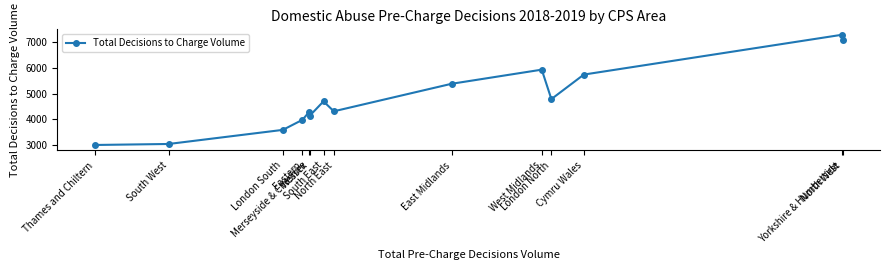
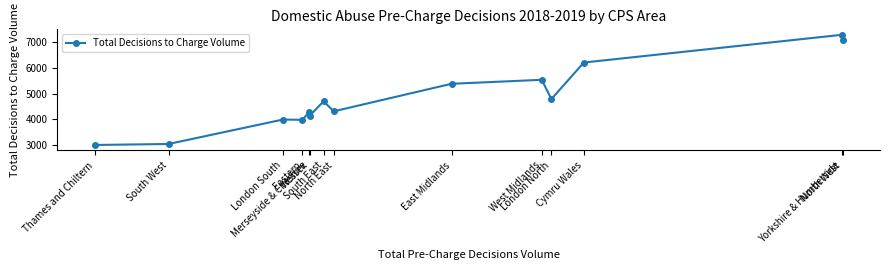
London South: 3600 -> 4000
West Midlands: 5900 -> 5500
Cymru Wales: 5700 -> 6200
